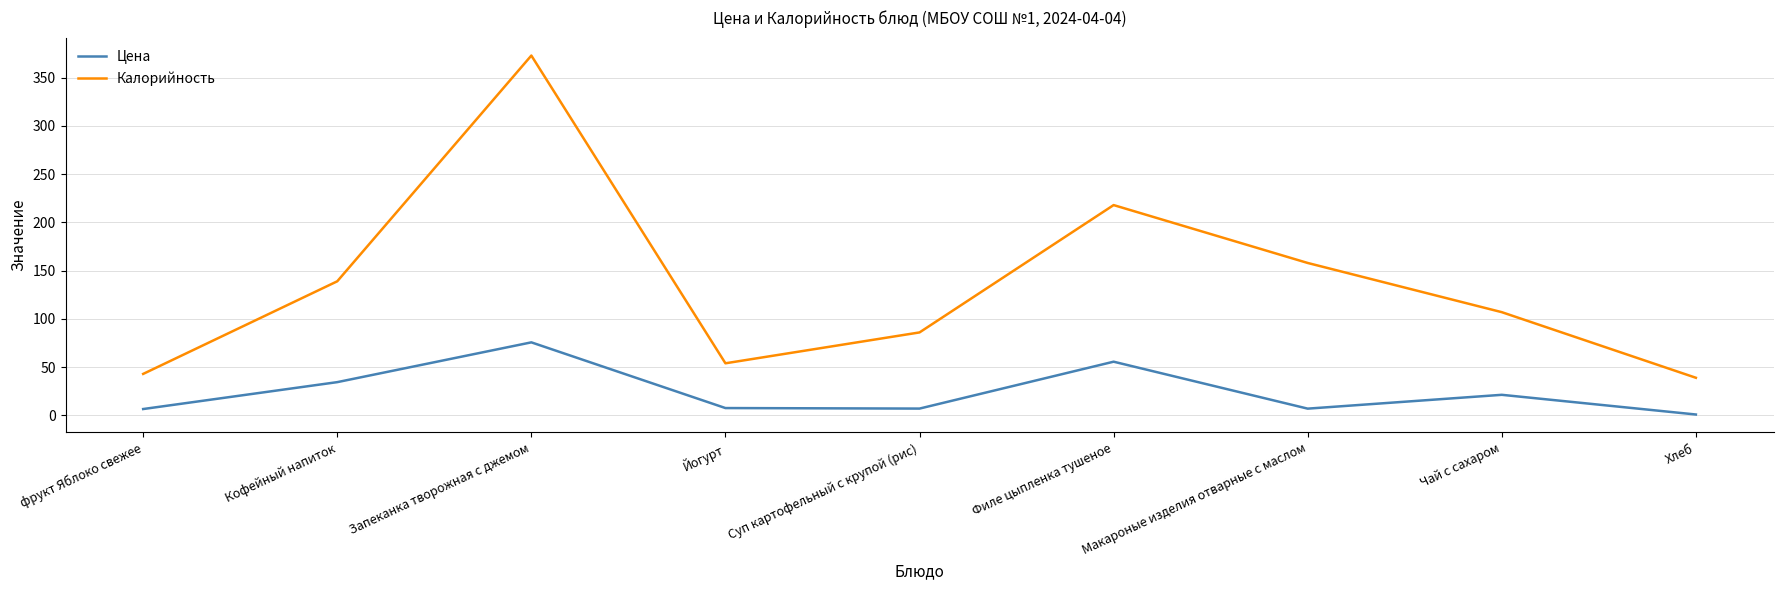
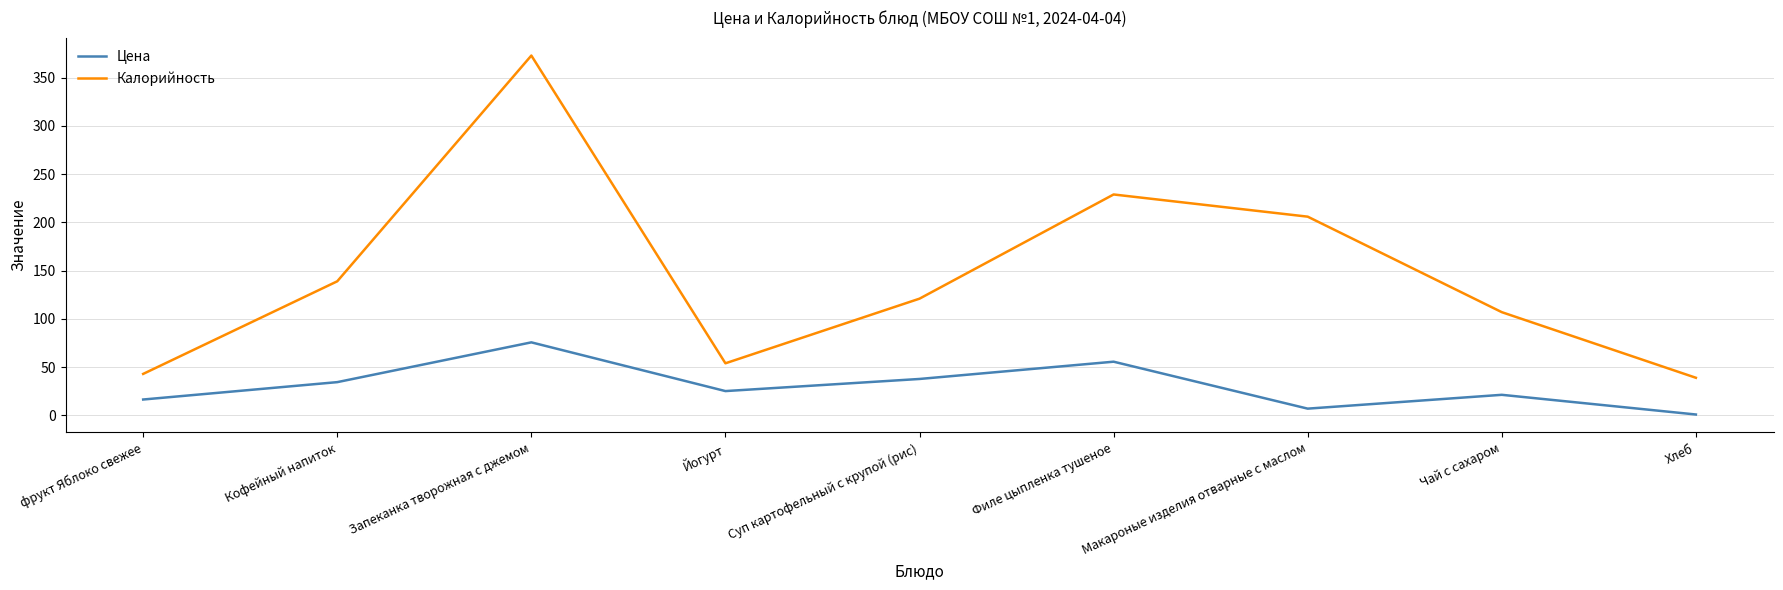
Цена, фрукт Яблоко свежее: 10 -> 20
Цена, Йогурт: 10 -> 30
Цена, Суп картофельный с крупой (рис): 10 -> 40
Калорийность, Суп картофельный с крупой (рис): 90 -> 120
Калорийность, Филе цыпленка тушеное: 220 -> 230
Калорийность, Макароные изделия отварные с маслом: 160 -> 210
